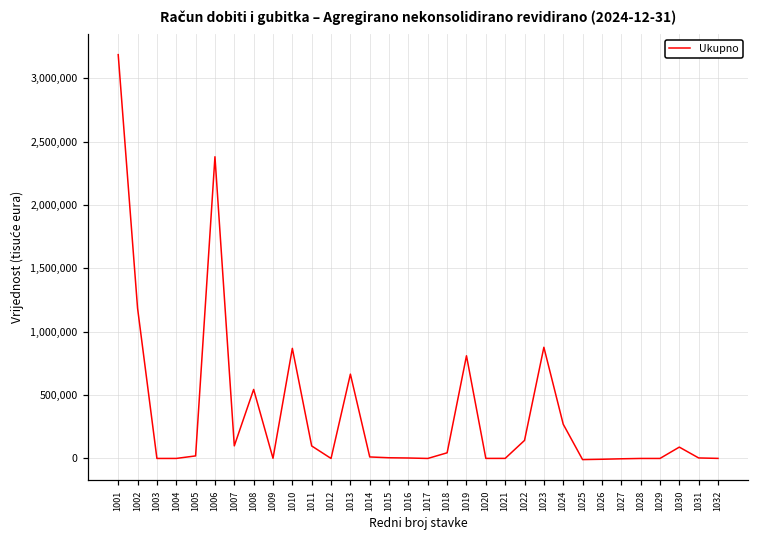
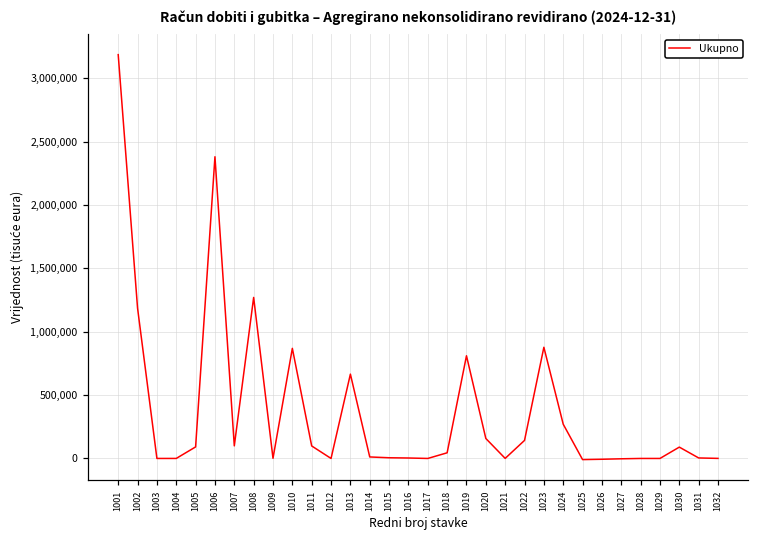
1005: 20,000 -> 90,000
1008: 540,000 -> 1,270,000
1020: 0 -> 160,000
